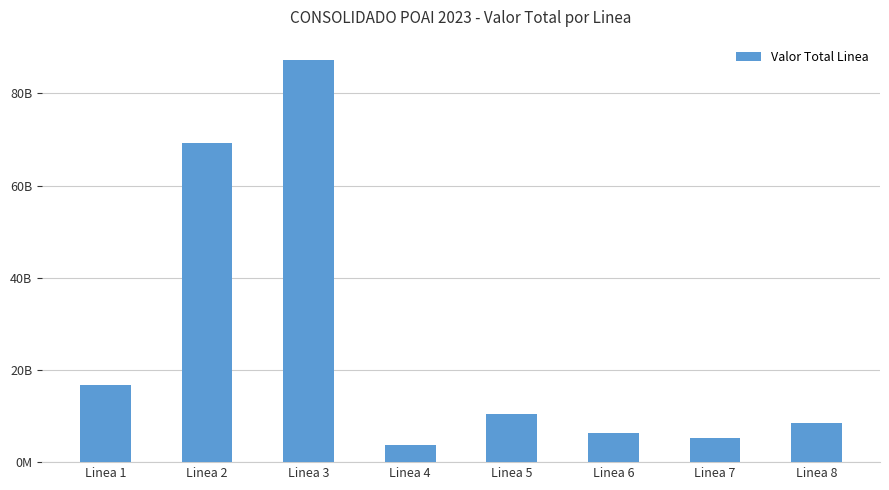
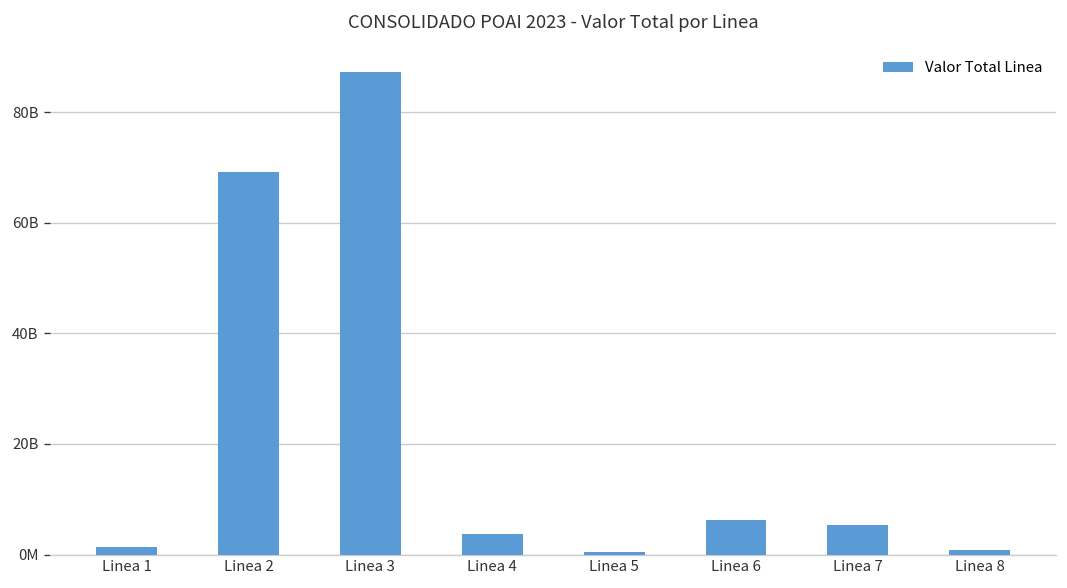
Linea 1: 17000000000 -> 1000000000
Linea 5: 10000000000 -> 0
Linea 8: 8000000000 -> 1000000000
